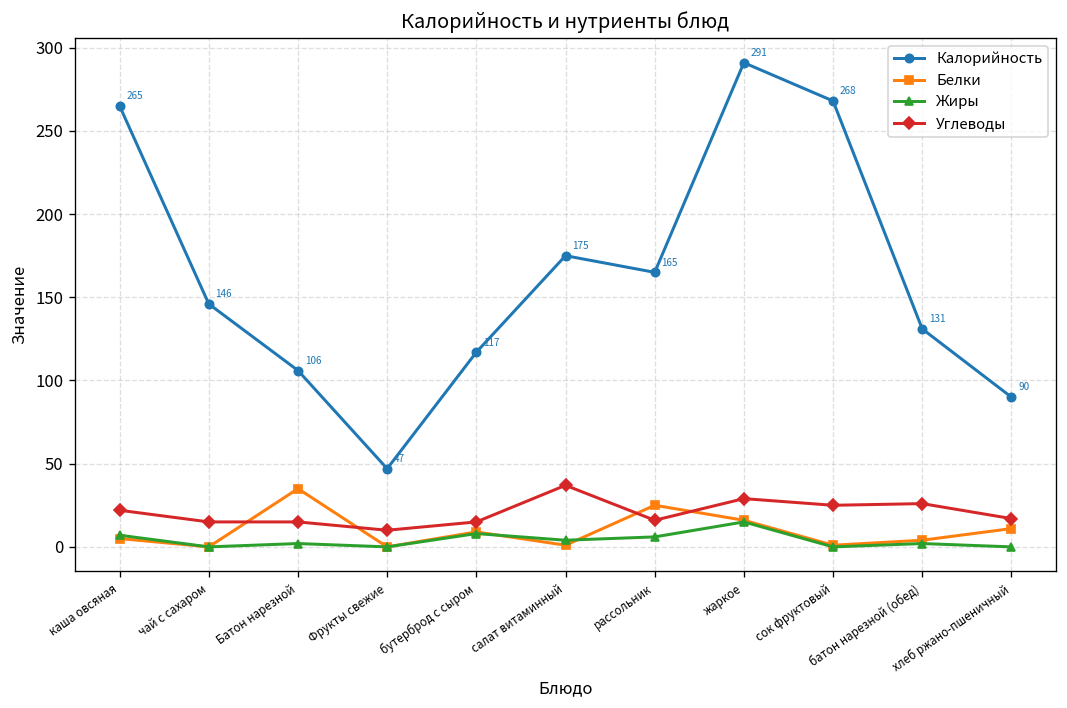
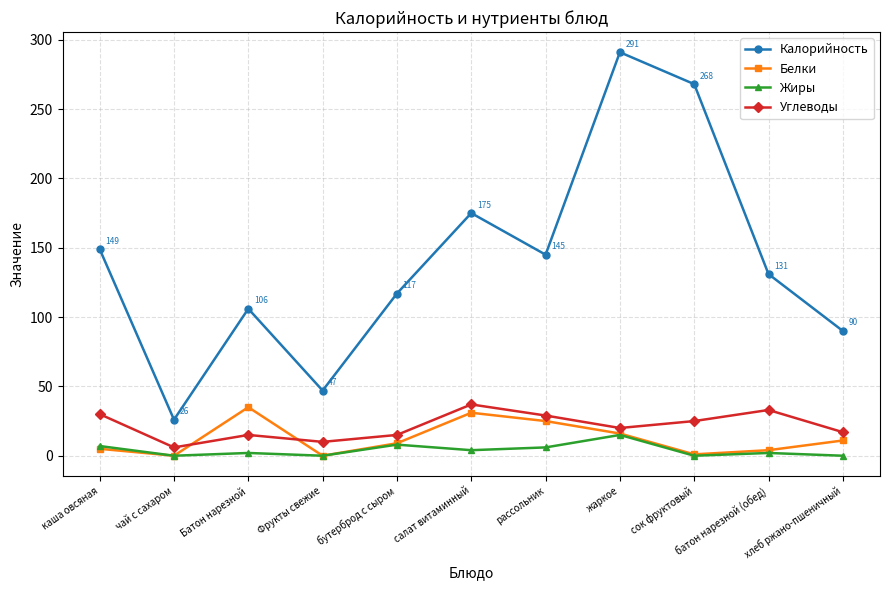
Калорийность, каша овсяная: 265 -> 149
Углеводы, каша овсяная: 22 -> 30
Калорийность, чай с сахаром: 146 -> 26
Углеводы, чай с сахаром: 15 -> 6
Белки, салат витаминный: 1 -> 31
Калорийность, рассольник: 165 -> 145
Углеводы, рассольник: 16 -> 29
Углеводы, жаркое: 29 -> 20
Углеводы, батон нарезной (обед): 26 -> 33
